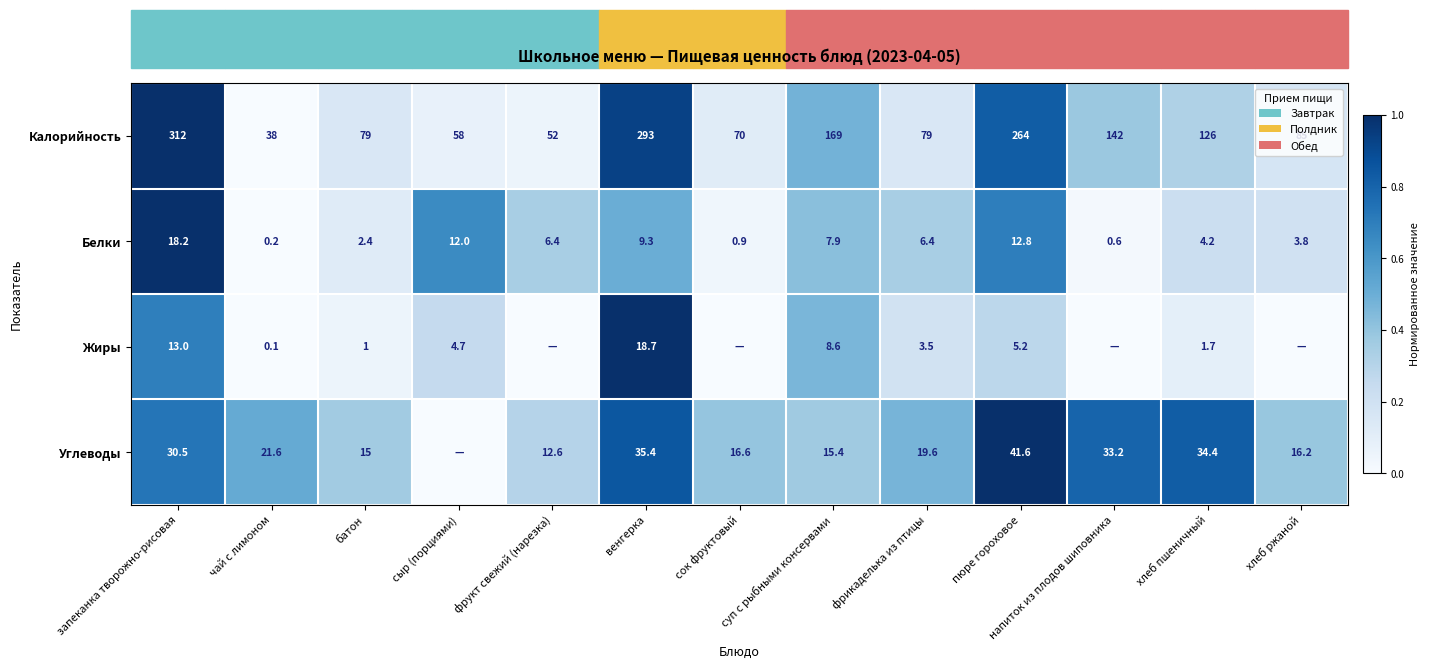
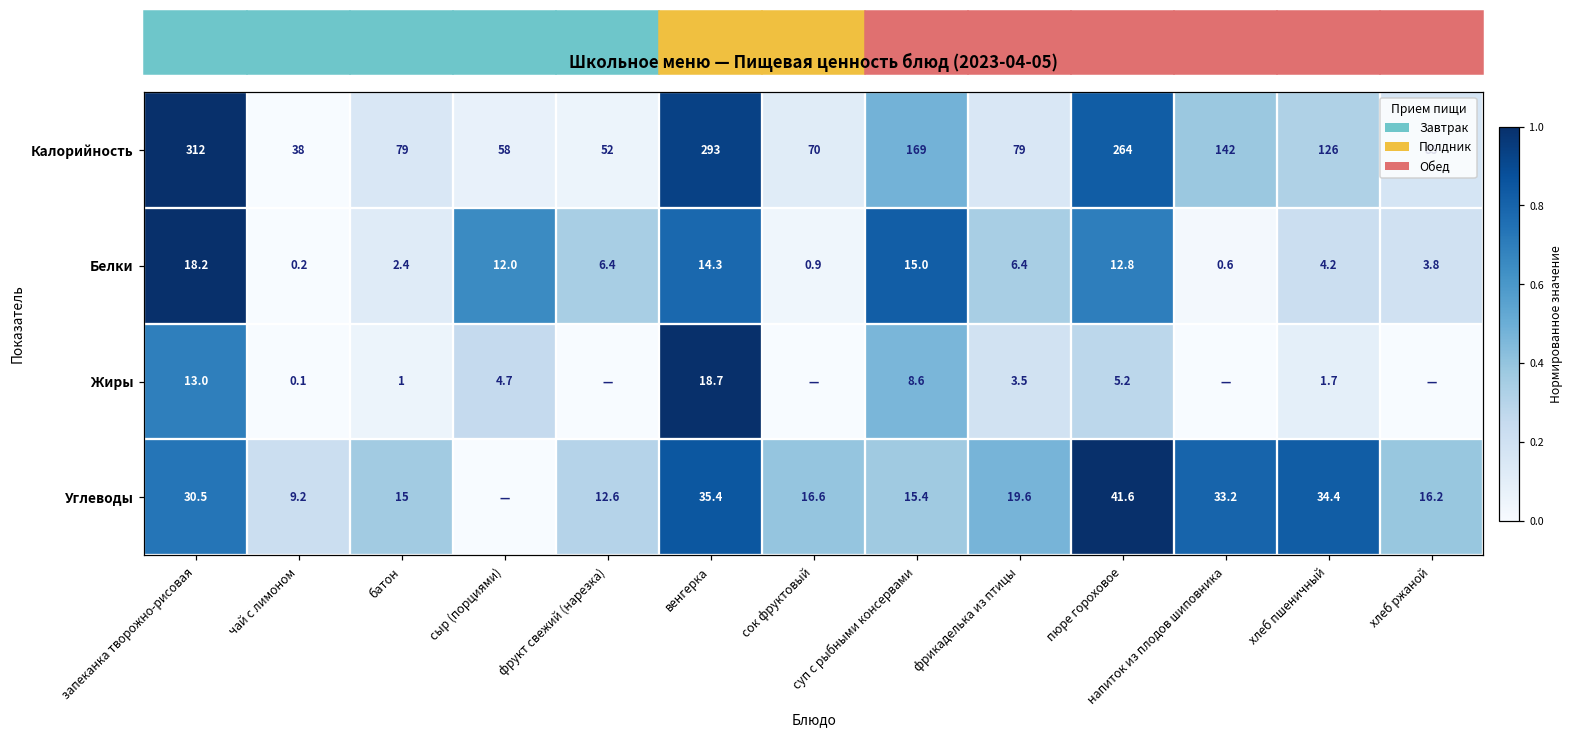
Белки, венгерка: 9.3 -> 14.3
Белки, суп с рыбными консервами: 7.9 -> 15.0
Углеводы, чай с лимоном: 21.6 -> 9.2
